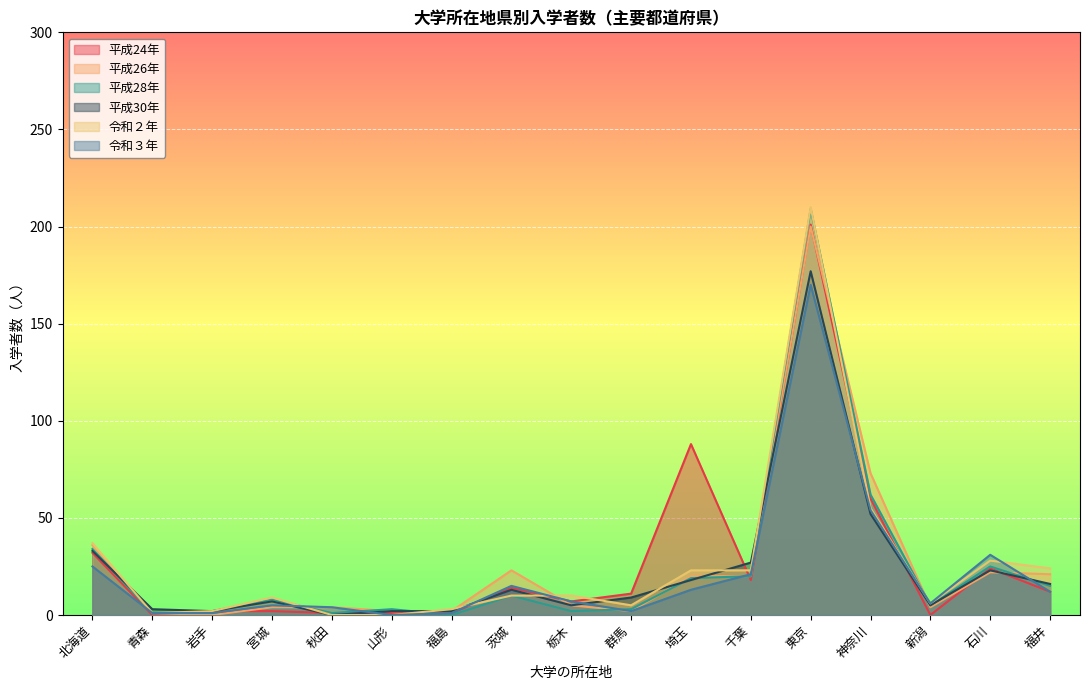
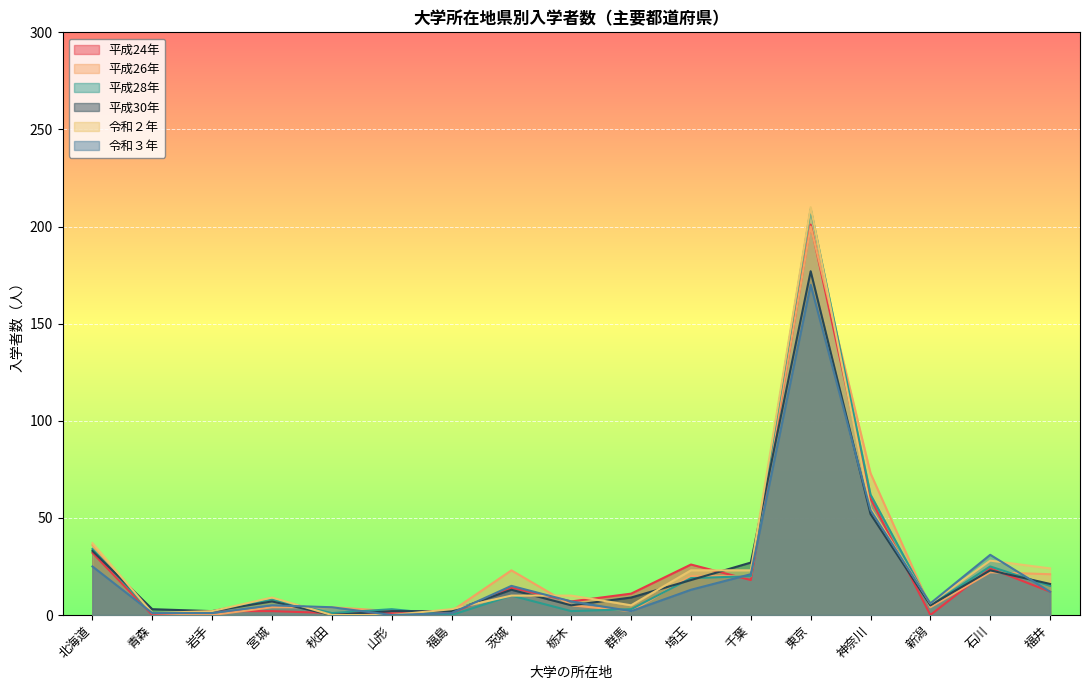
平成24年, 埼玉: 88 -> 26
